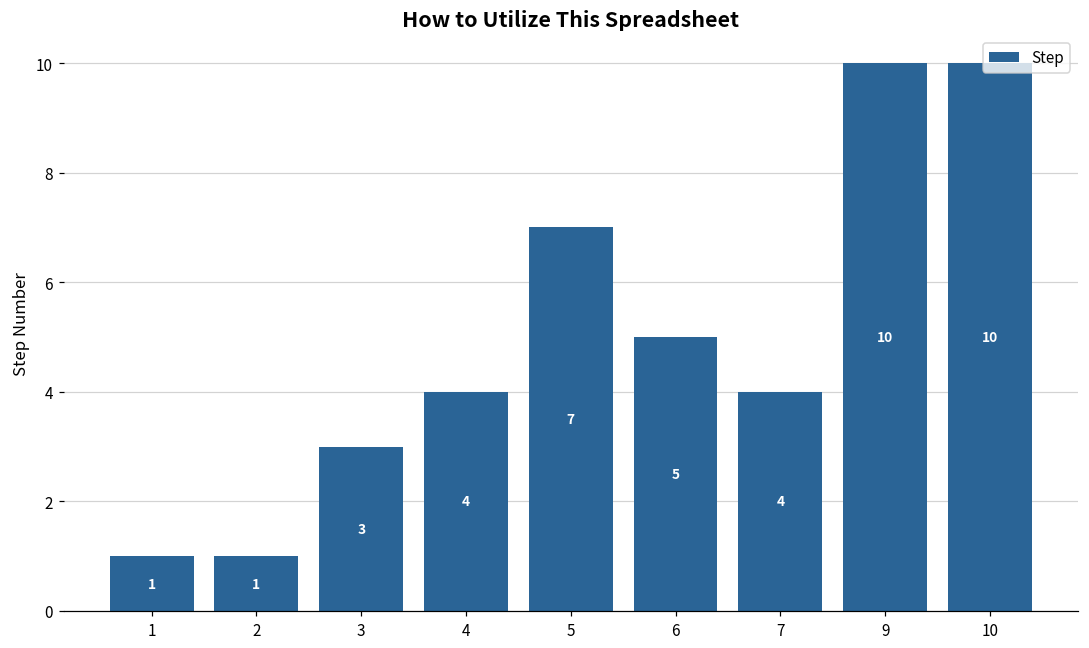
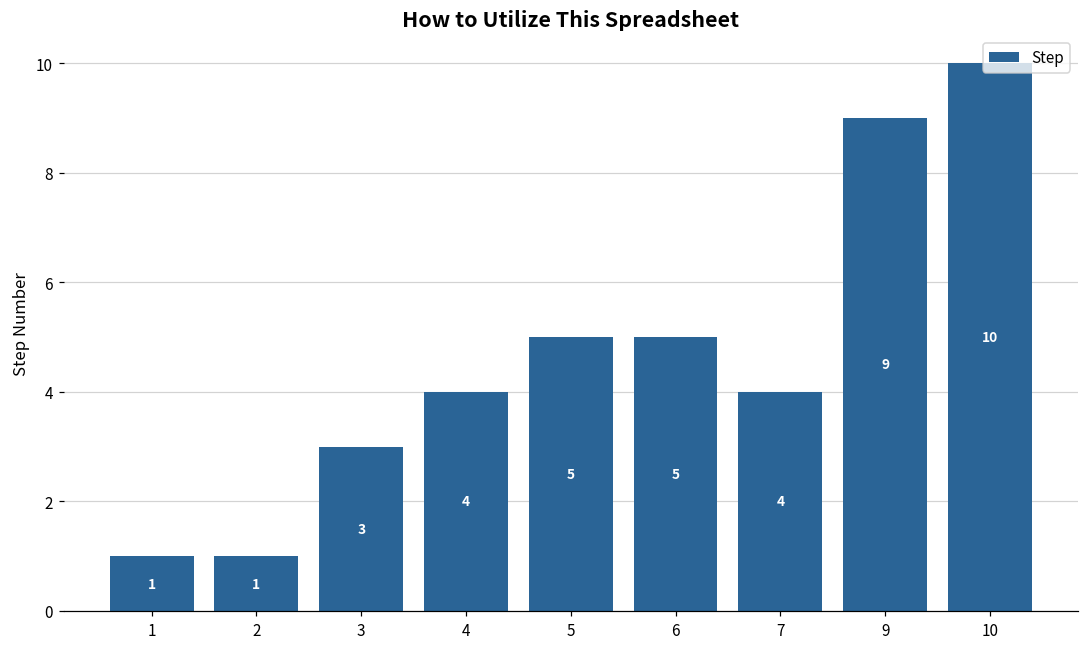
5: 7 -> 5
9: 10 -> 9
